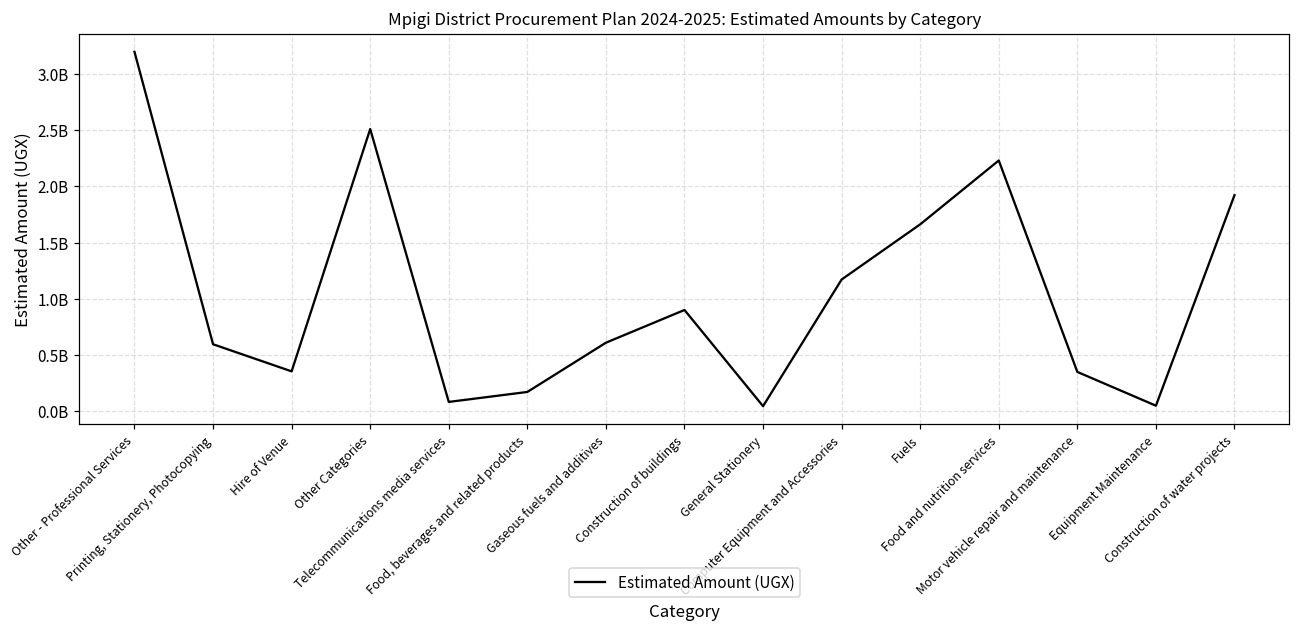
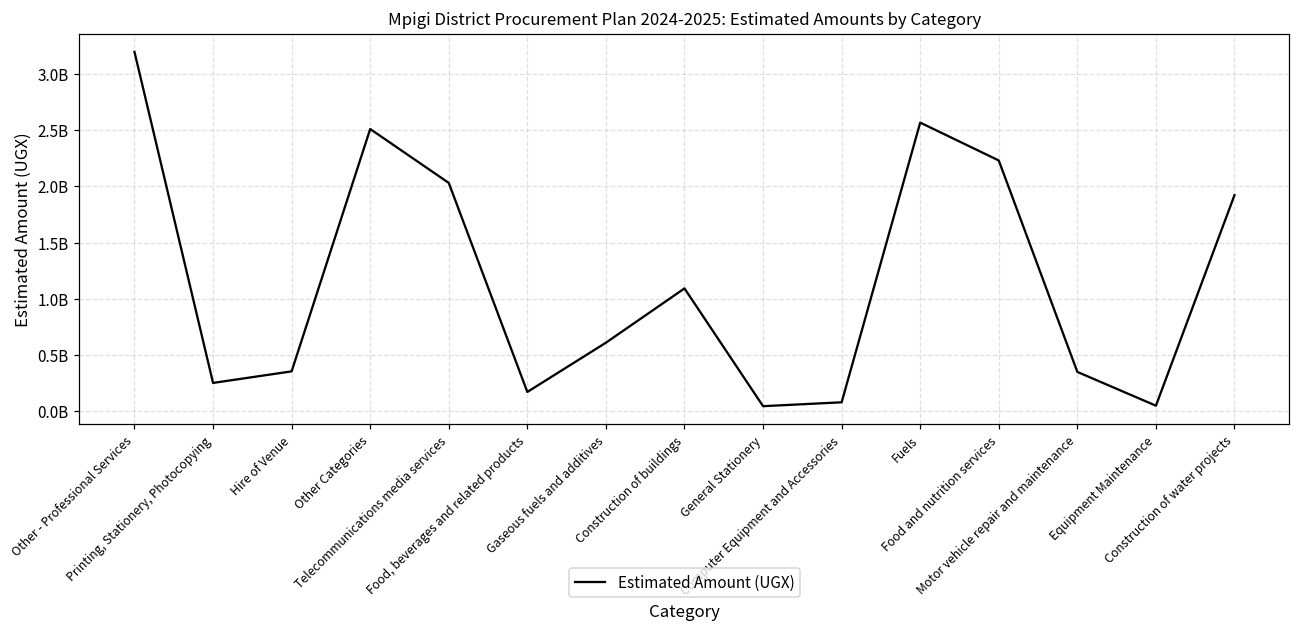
Printing, Stationery, Photocopying: 600000000 -> 250000000
Telecommunications media services: 80000000 -> 2030000000
Construction of buildings: 900000000 -> 1090000000
Computer Equipment and Accessories: 1170000000 -> 80000000
Fuels: 1660000000 -> 2570000000
